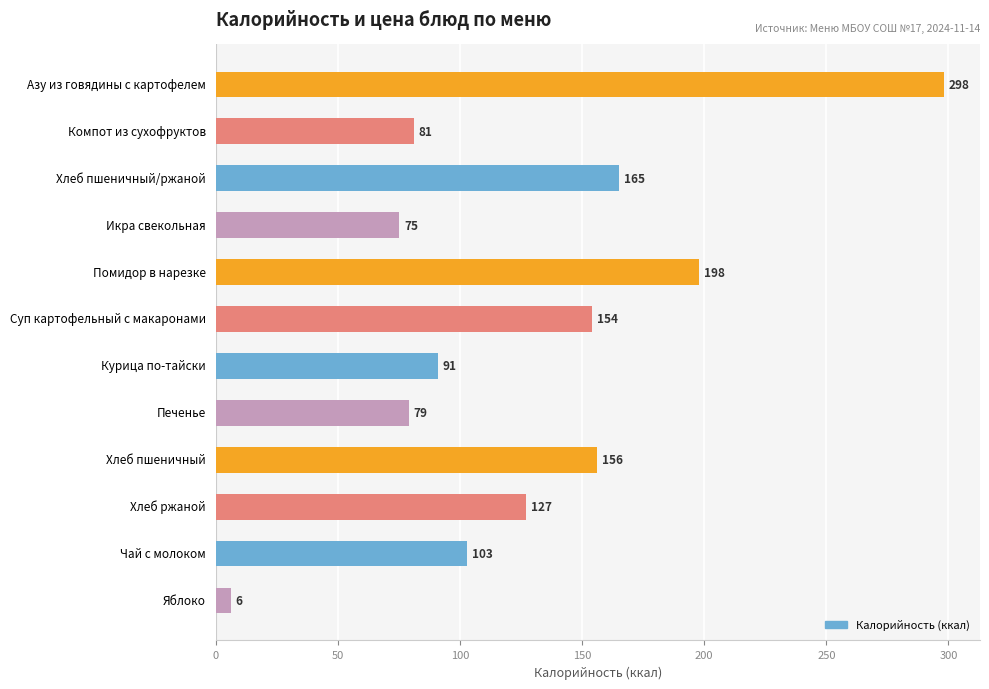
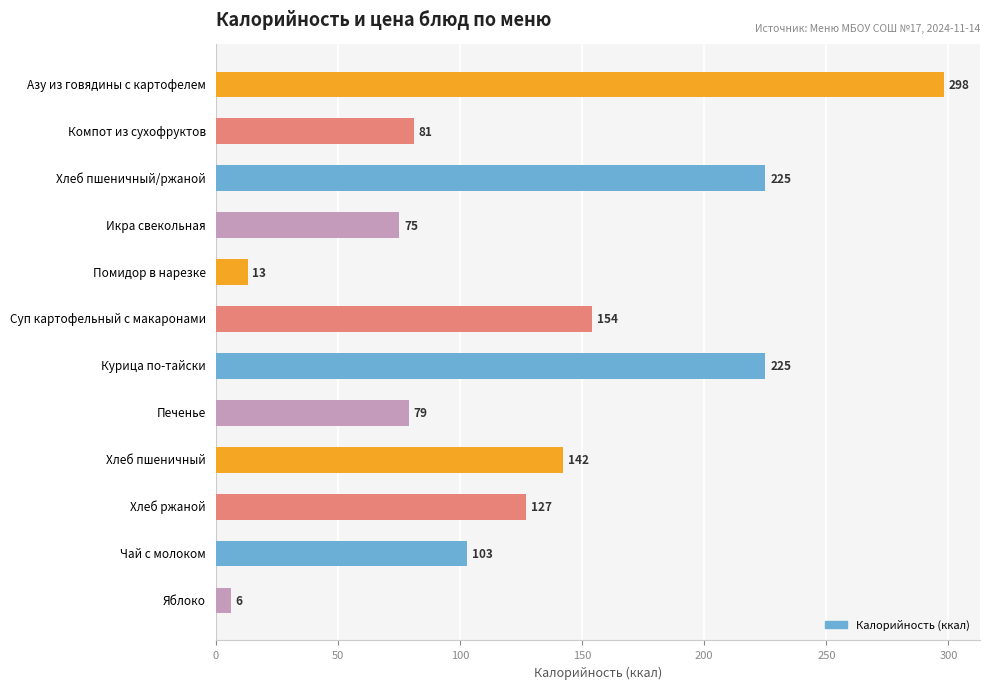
Хлеб пшеничный/ржаной: 165 -> 225
Помидор в нарезке: 198 -> 13
Курица по-тайски: 91 -> 225
Хлеб пшеничный: 156 -> 142
